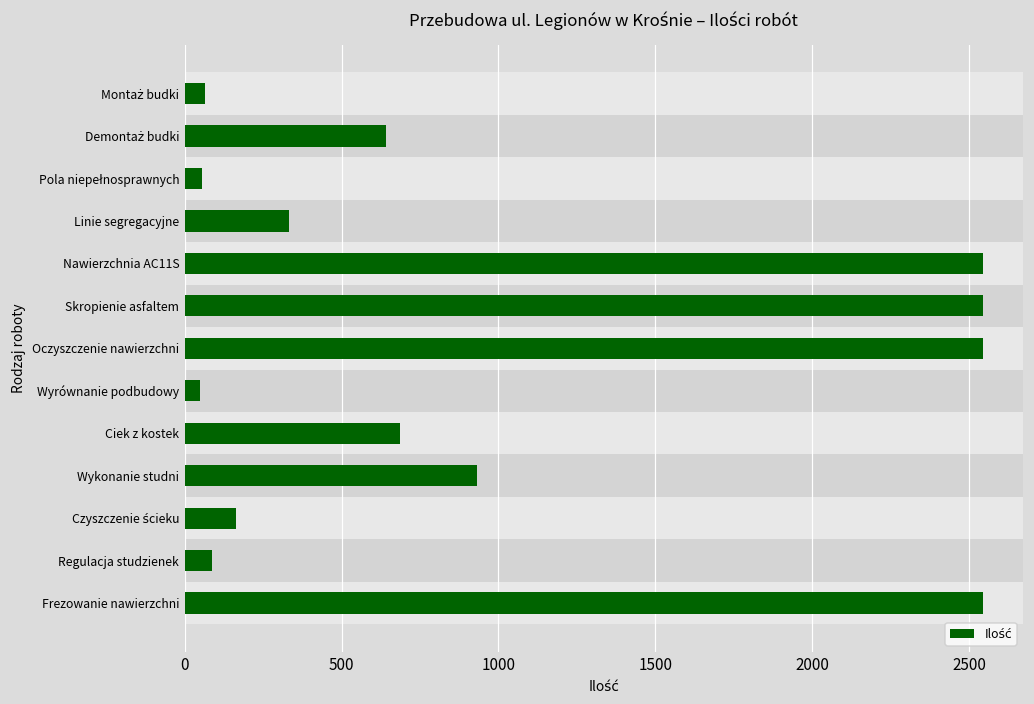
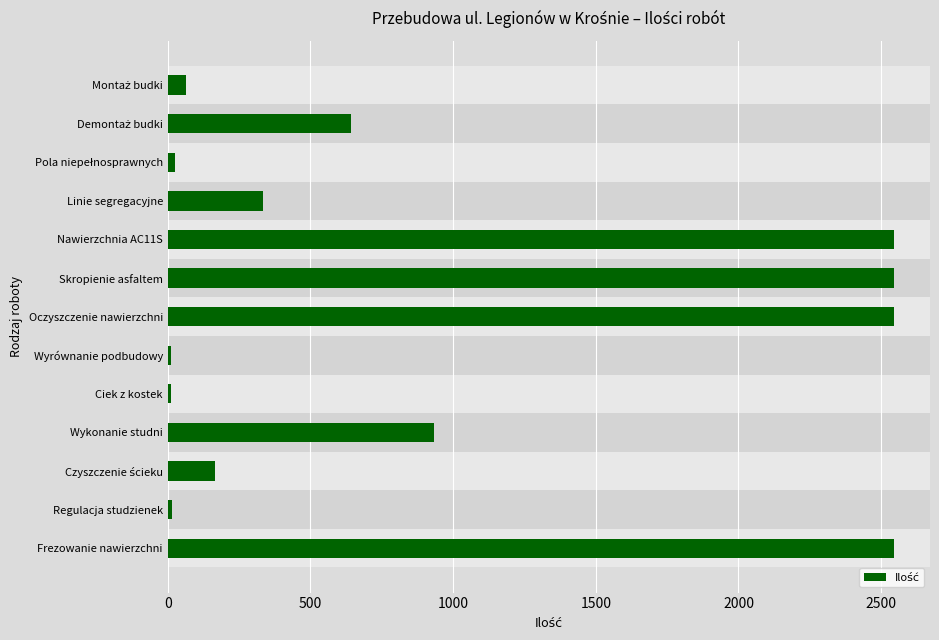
Pola niepełnosprawnych: 50 -> 20
Wyrównanie podbudowy: 50 -> 10
Ciek z kostek: 690 -> 10
Regulacja studzienek: 90 -> 20
